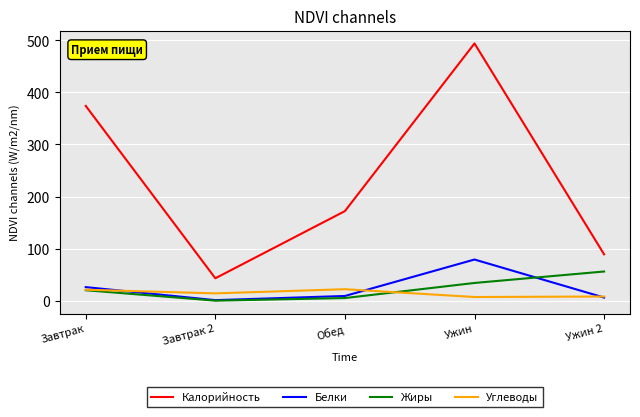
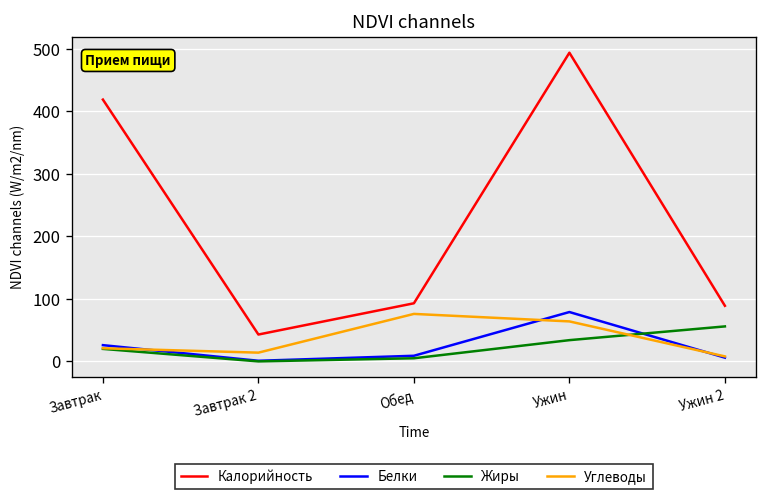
Калорийность, Завтрак: 370 -> 420
Калорийность, Обед: 170 -> 90
Углеводы, Обед: 20 -> 80
Углеводы, Ужин: 10 -> 60
